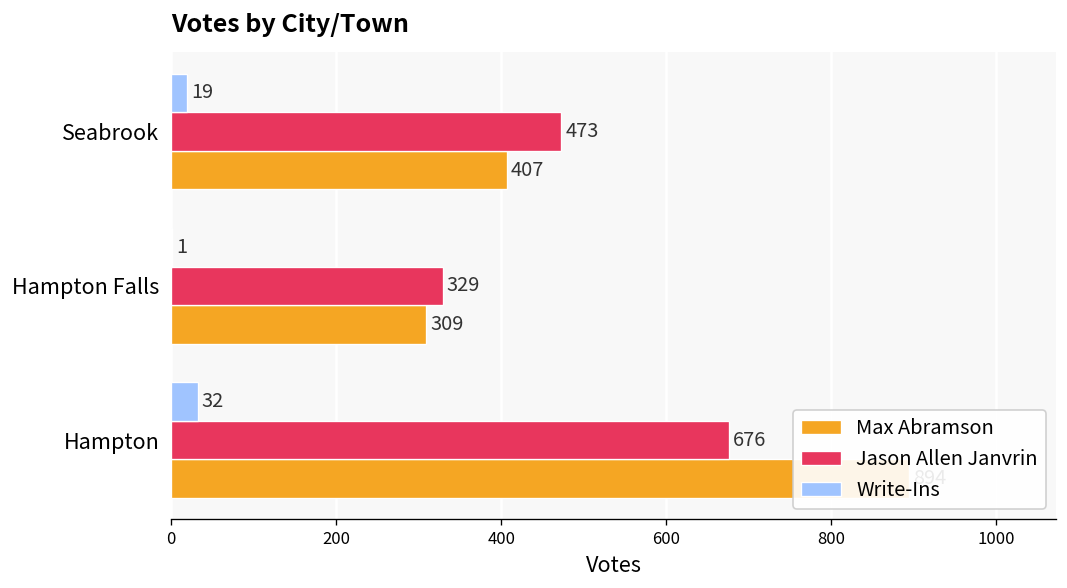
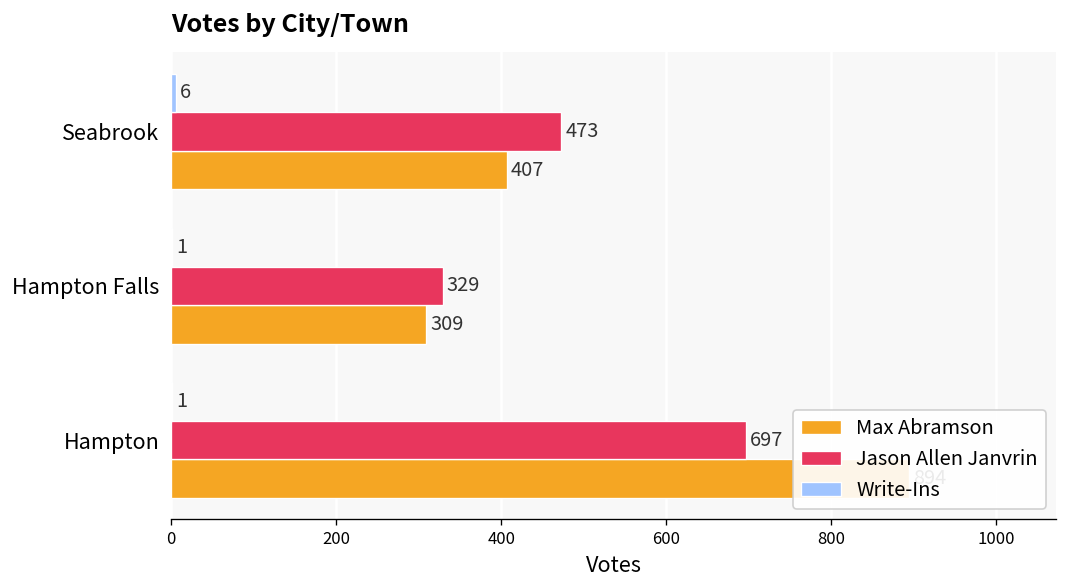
Write-Ins, Seabrook: 19 -> 6
Write-Ins, Hampton: 32 -> 1
Jason Allen Janvrin, Hampton: 676 -> 697
